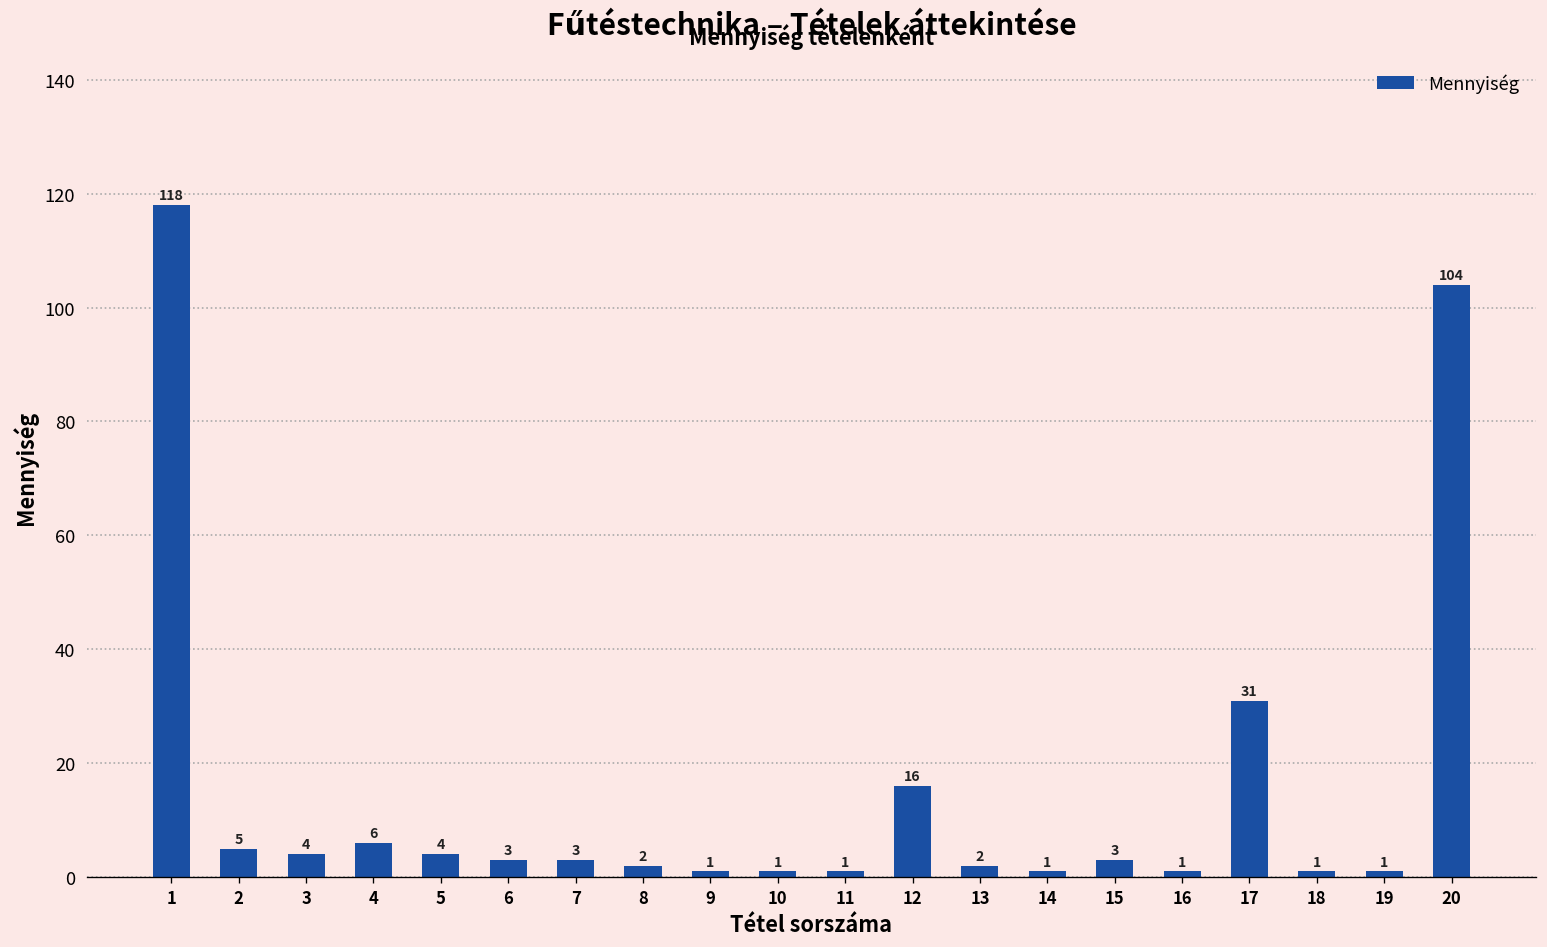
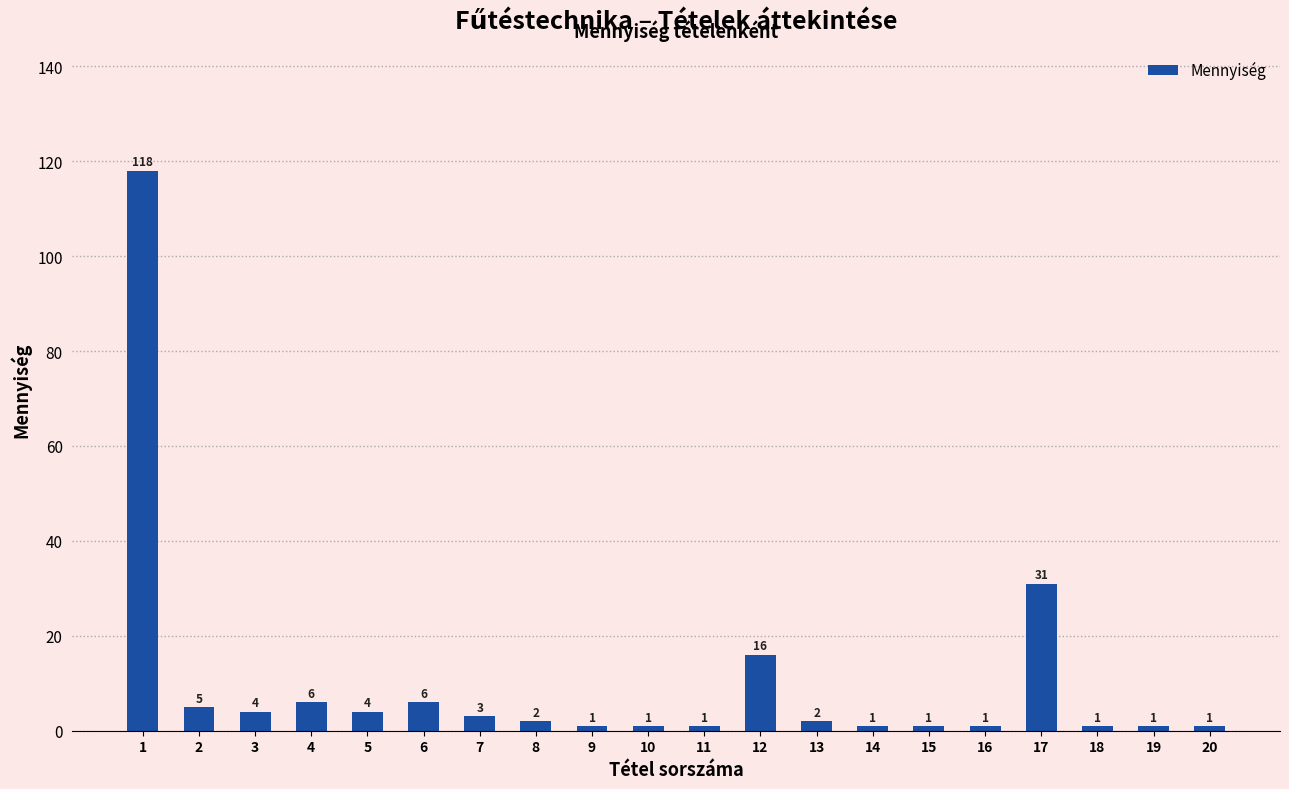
6: 3 -> 6
15: 3 -> 1
20: 104 -> 1
